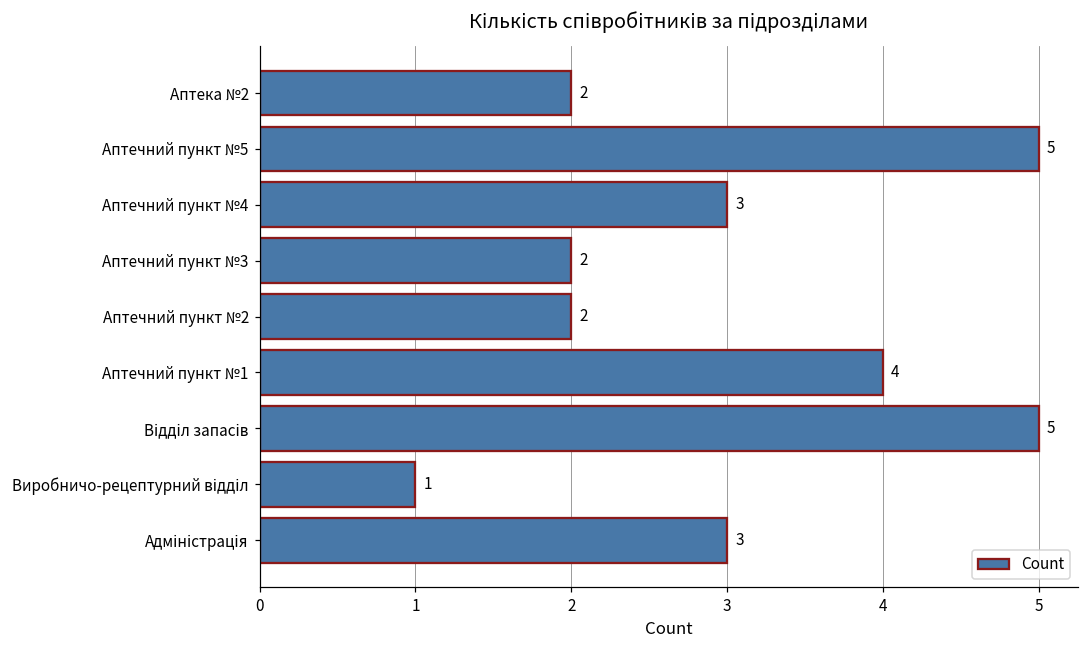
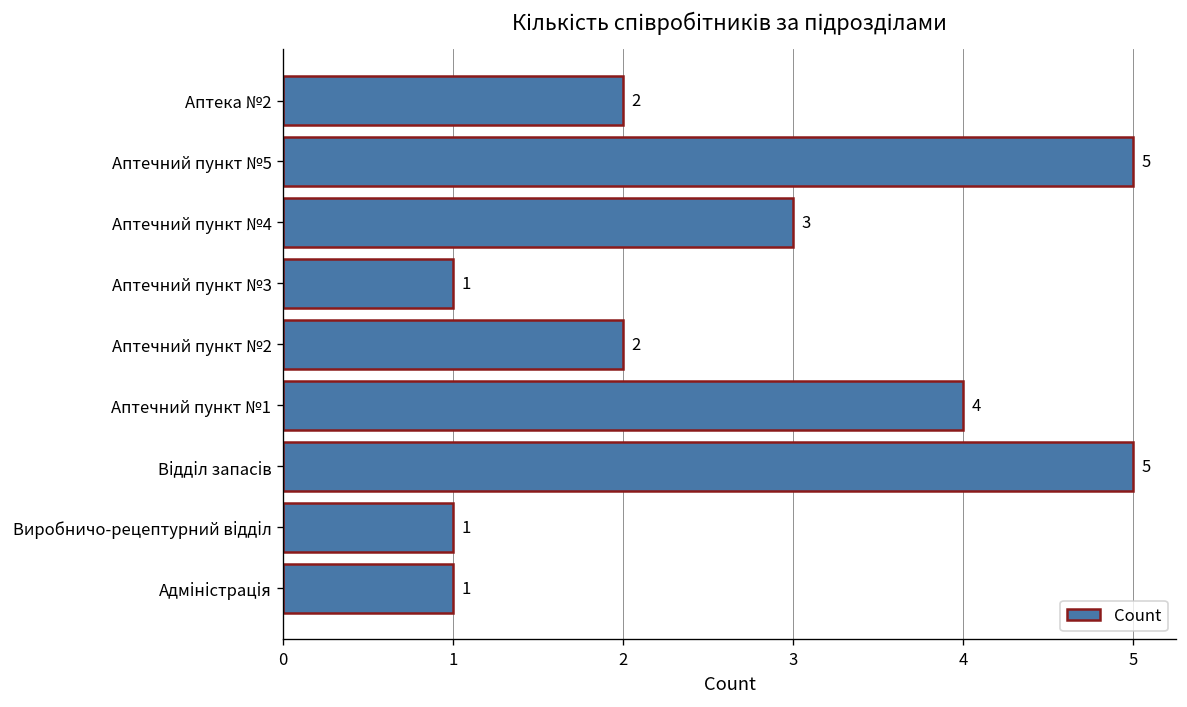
Аптечний пункт №3: 2 -> 1
Адміністрація: 3 -> 1
